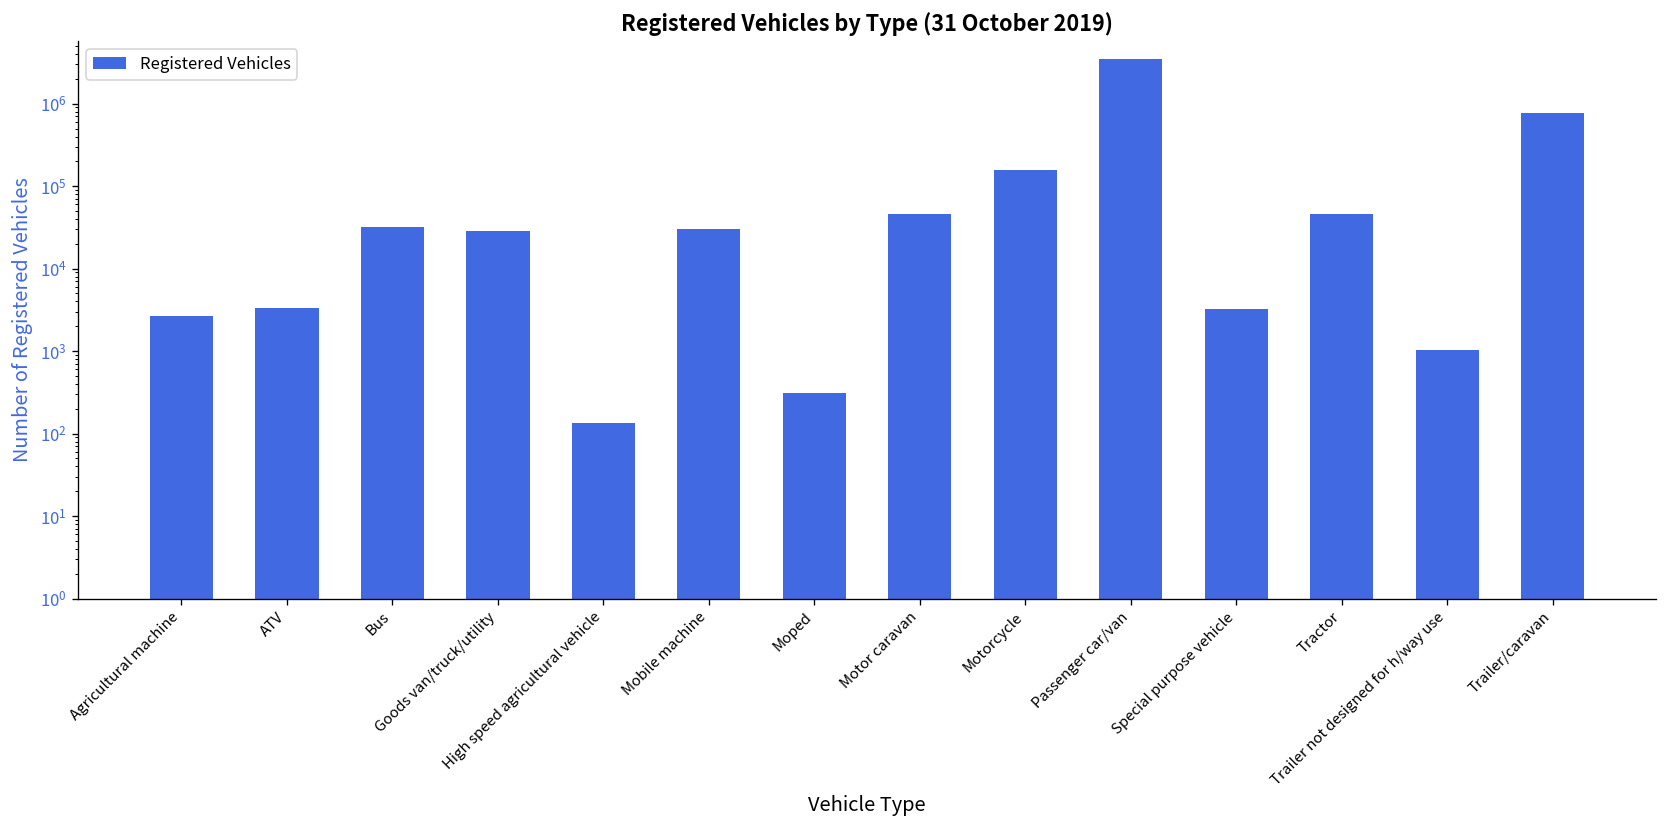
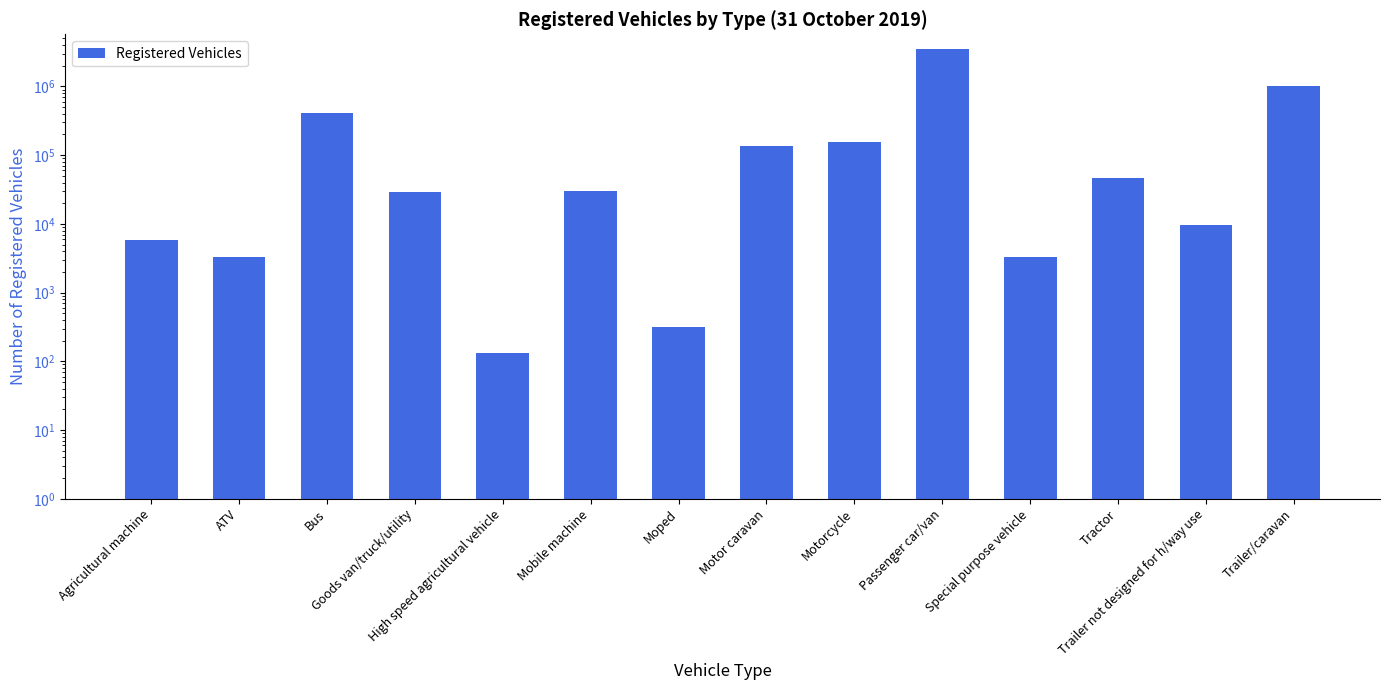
Agricultural machine: 2700 -> 6000
Bus: 30000 -> 400000
Motor caravan: 50000 -> 140000
Trailer not designed for h/way use: 1000 -> 10000
Trailer/caravan: 800000 -> 1000000
